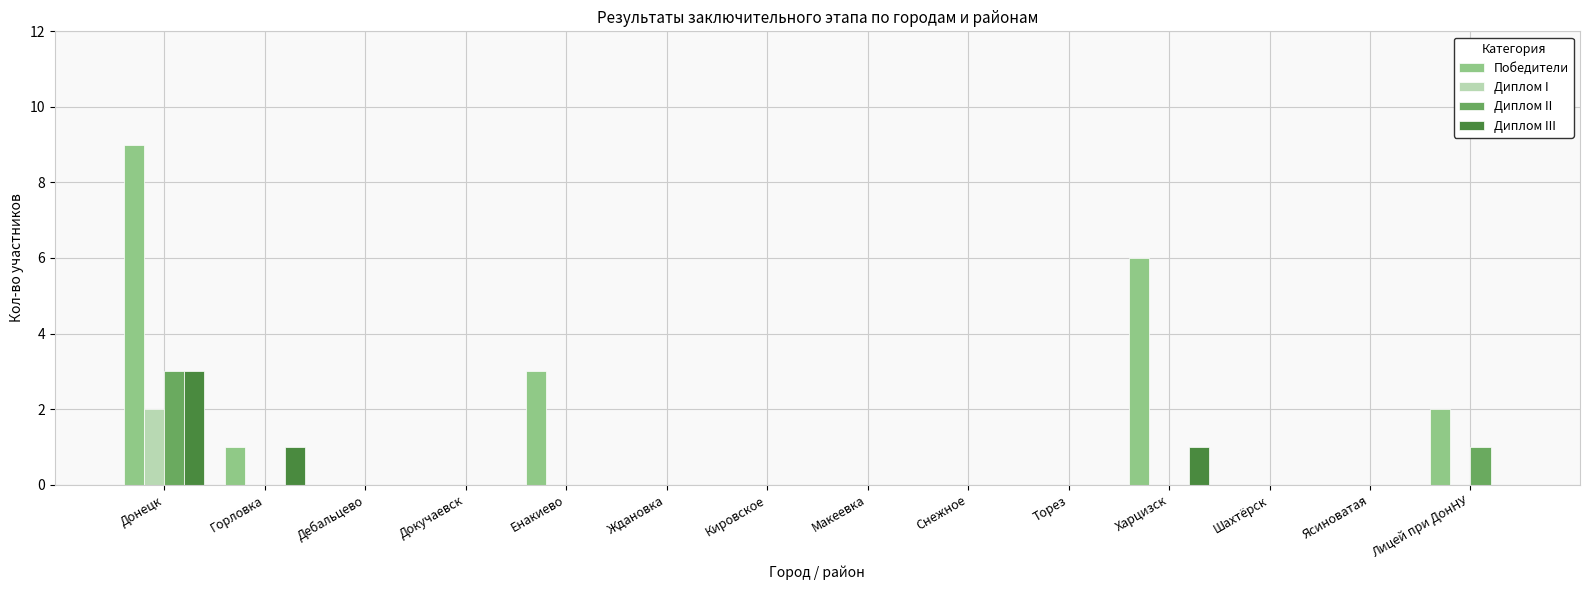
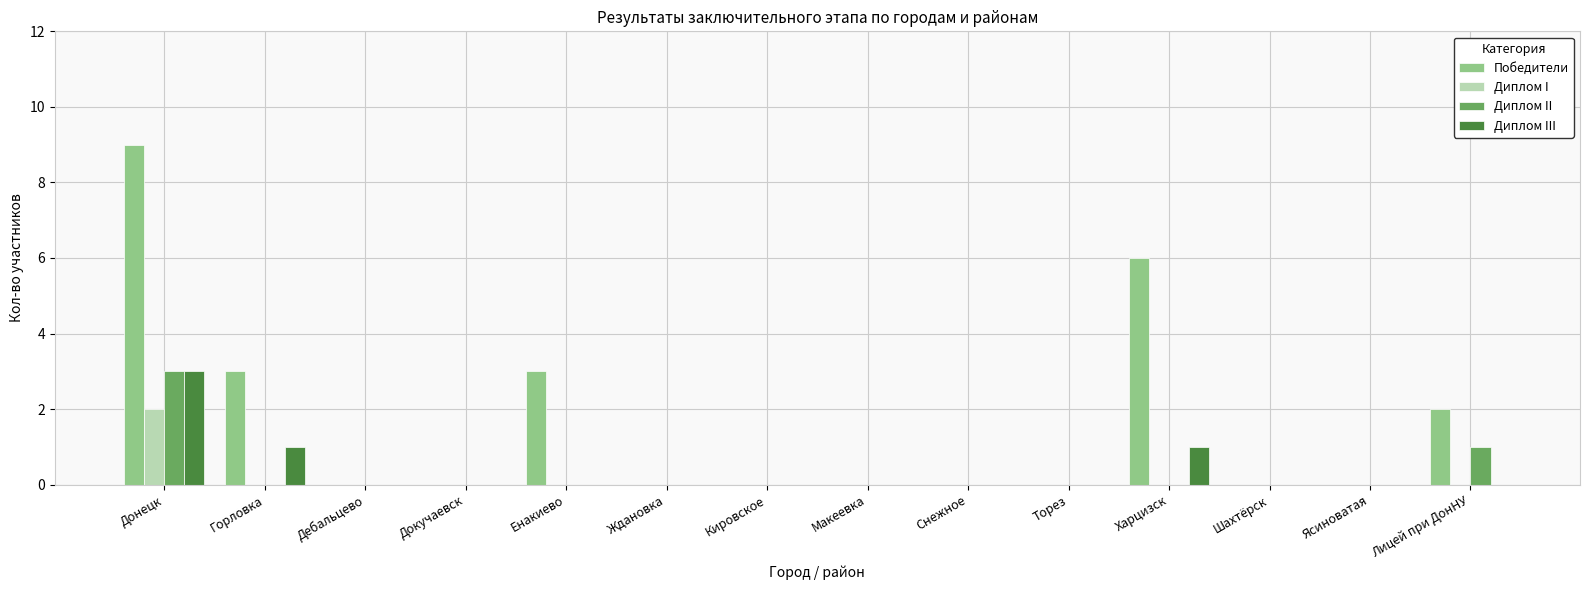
Победители, Горловка: 1 -> 3
